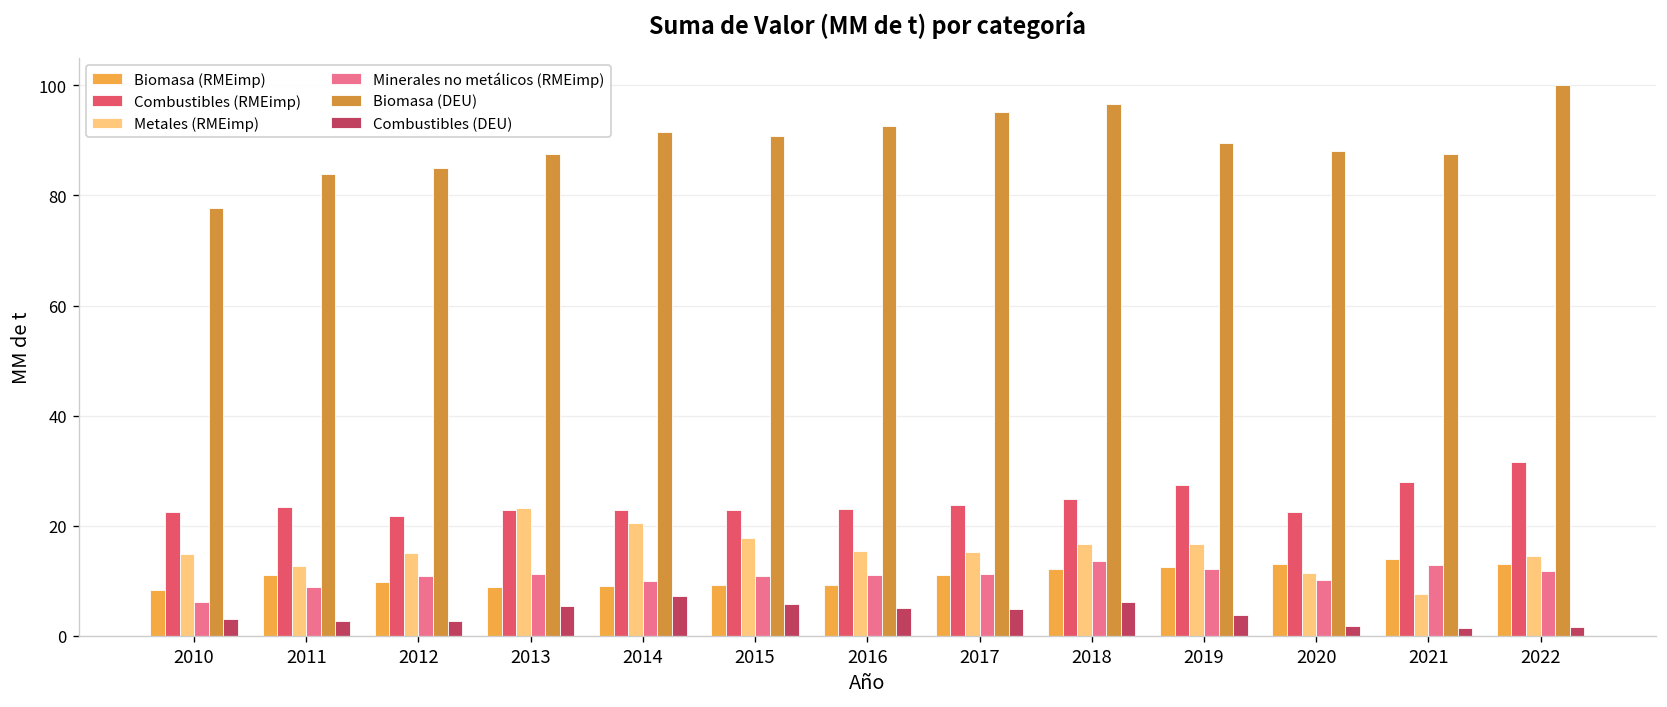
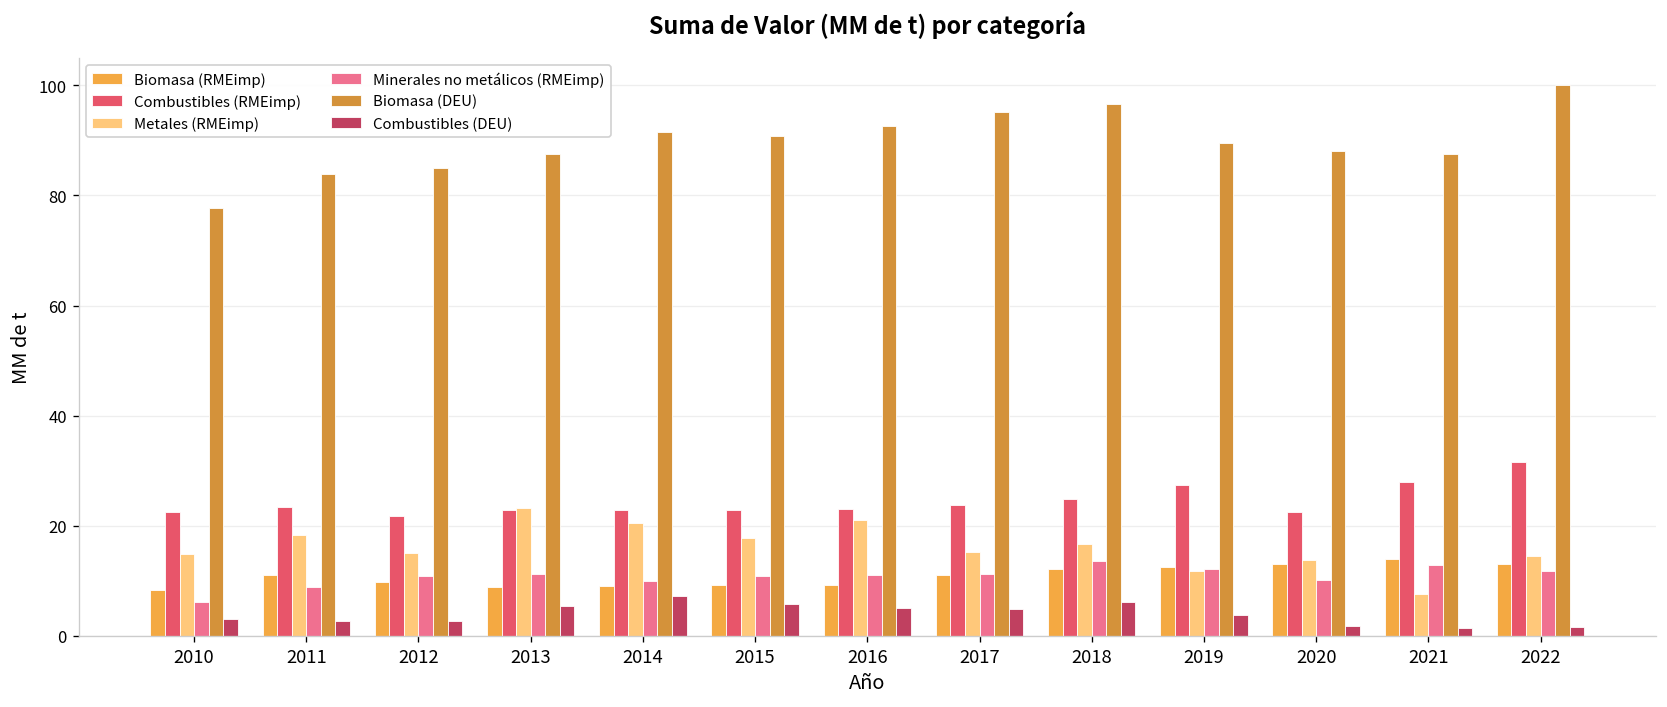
Metales (RMEimp), 2011: 13 -> 18
Metales (RMEimp), 2016: 15 -> 21
Metales (RMEimp), 2019: 17 -> 12
Metales (RMEimp), 2020: 11 -> 14
